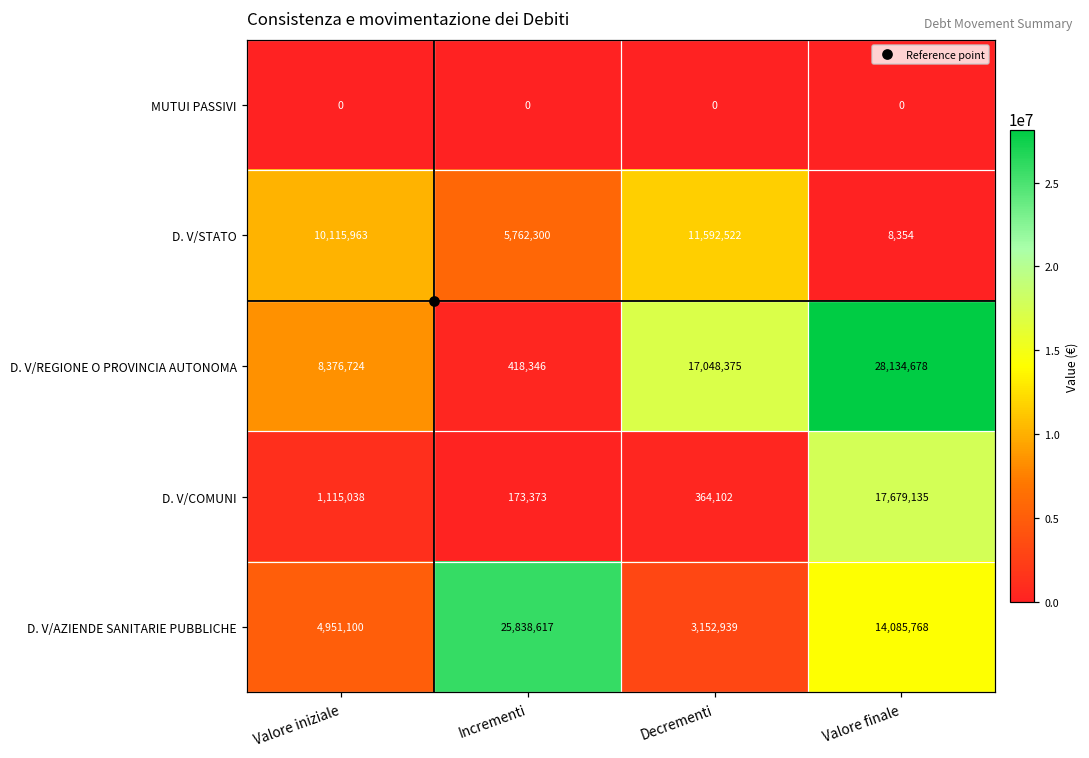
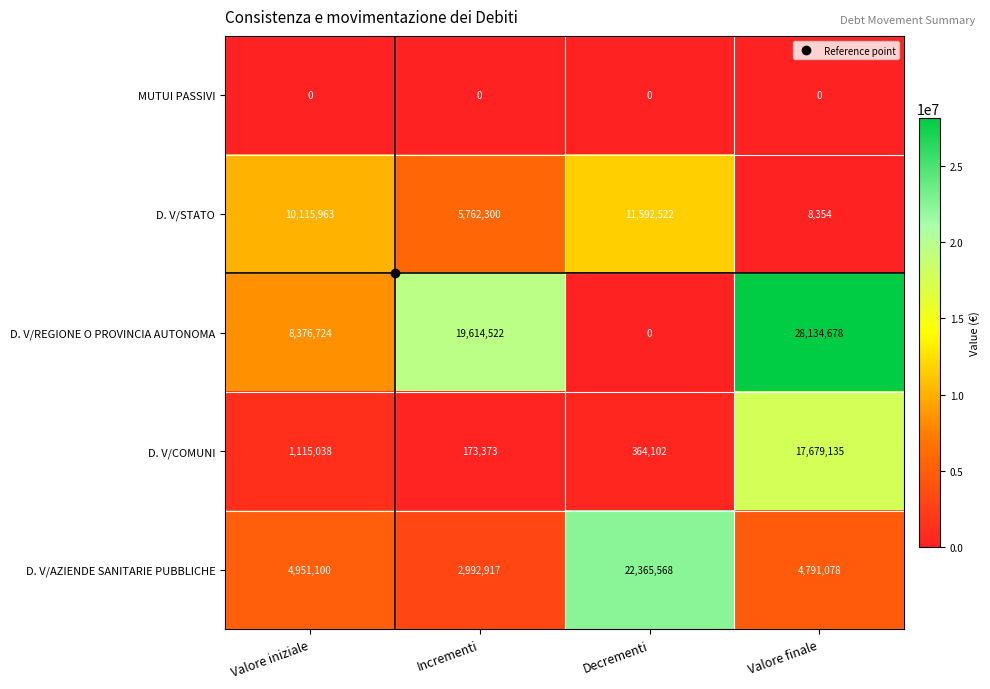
D. V/REGIONE O PROVINCIA AUTONOMA, Incrementi: 418,346 -> 19,614,522
D. V/REGIONE O PROVINCIA AUTONOMA, Decrementi: 17,048,375 -> 0
D. V/AZIENDE SANITARIE PUBBLICHE, Incrementi: 25,838,617 -> 2,992,917
D. V/AZIENDE SANITARIE PUBBLICHE, Decrementi: 3,152,939 -> 22,365,568
D. V/AZIENDE SANITARIE PUBBLICHE, Valore finale: 14,085,768 -> 4,791,078
